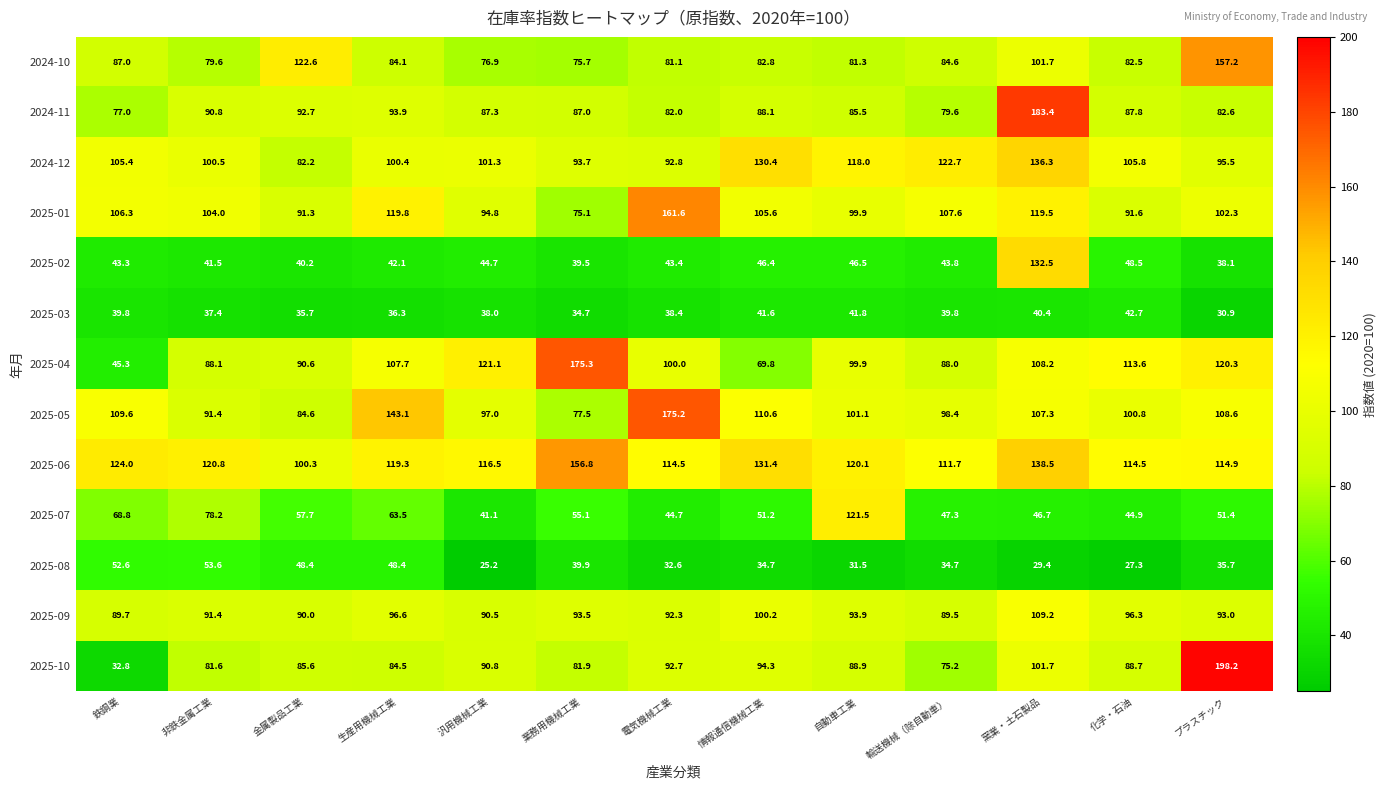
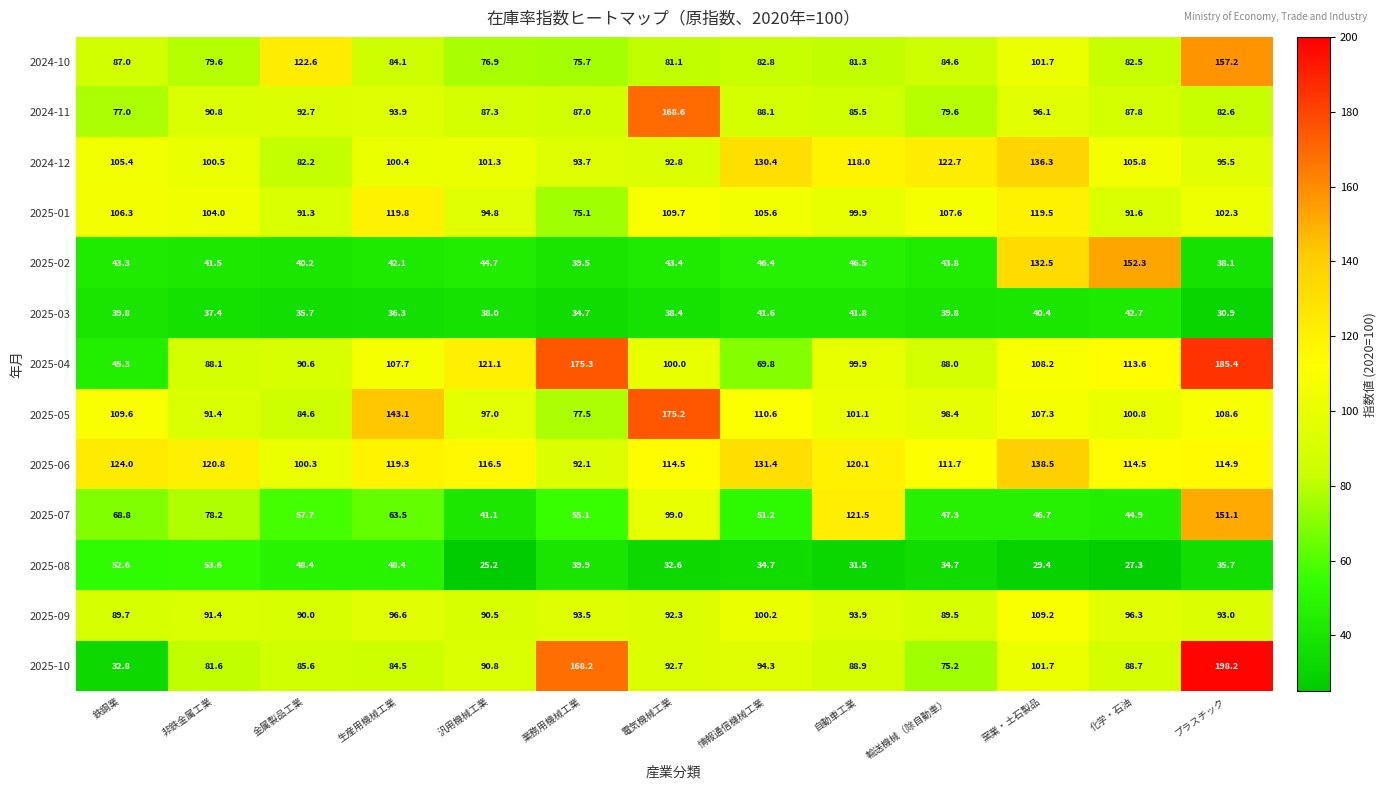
2024-11, 電気機械工業: 82.0 -> 168.6
2024-11, 窯業・土石製品: 183.4 -> 96.1
2025-01, 電気機械工業: 161.6 -> 109.7
2025-02, 化学・石油: 48.5 -> 152.3
2025-04, プラスチック: 120.3 -> 185.4
2025-06, 業務用機械工業: 156.8 -> 92.1
2025-07, 電気機械工業: 44.7 -> 99.0
2025-07, プラスチック: 51.4 -> 151.1
2025-10, 業務用機械工業: 81.9 -> 168.2
